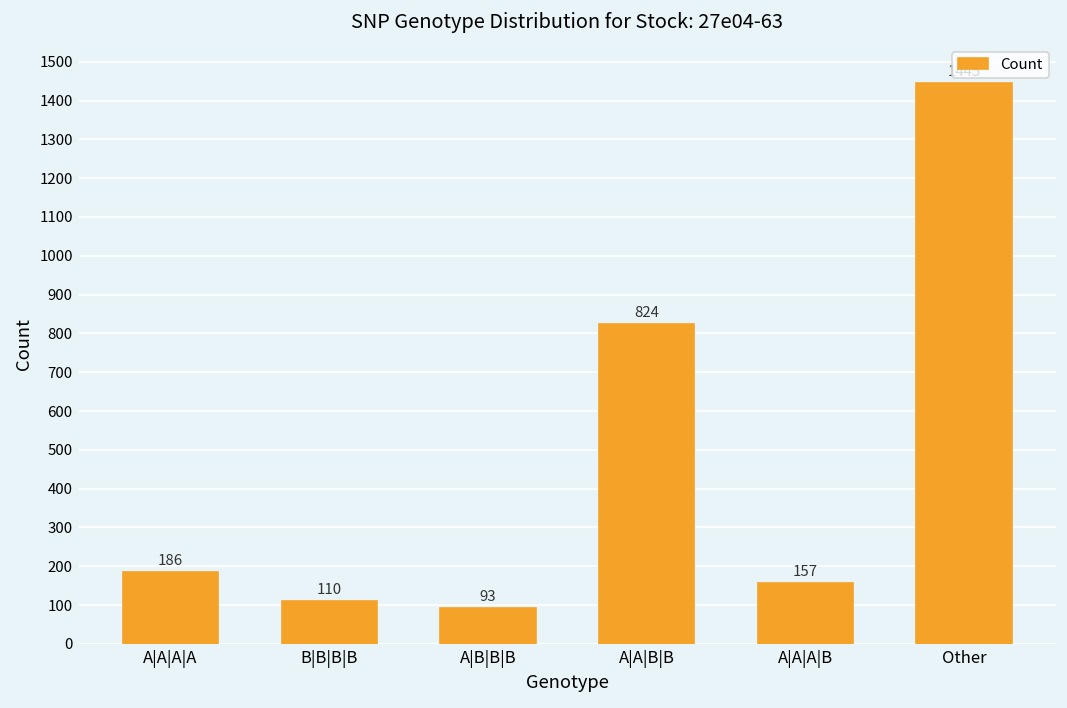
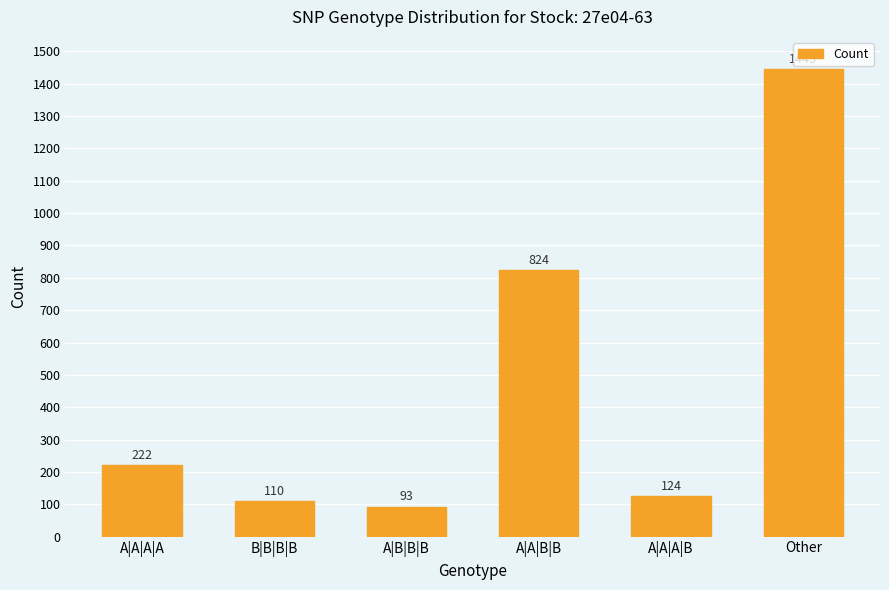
A|A|A|A: 186 -> 222
A|A|A|B: 157 -> 124
